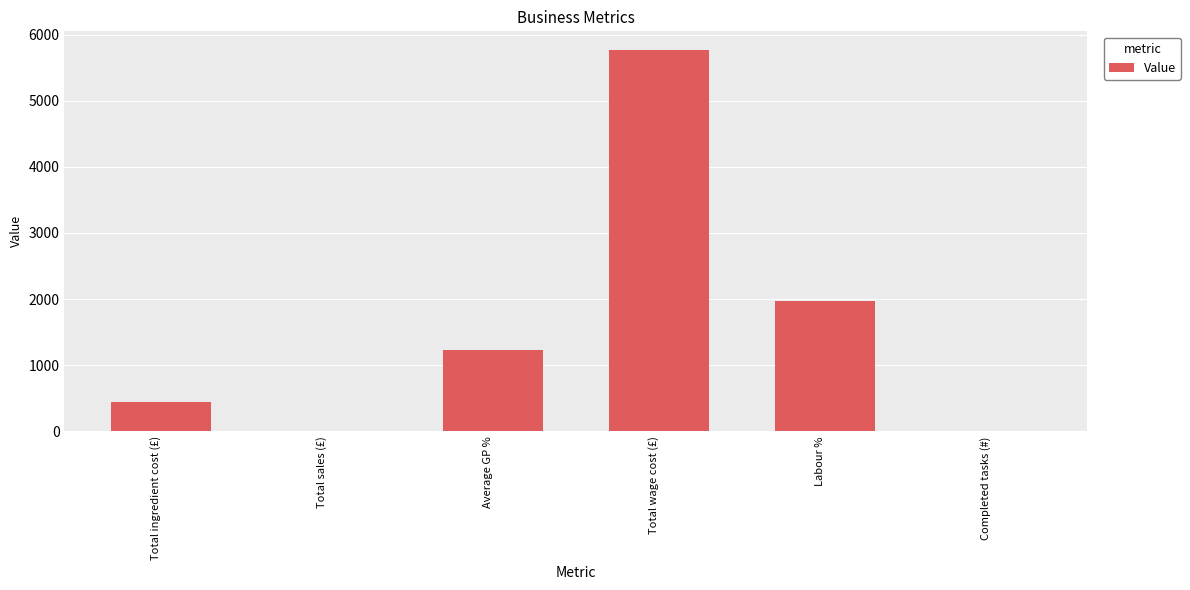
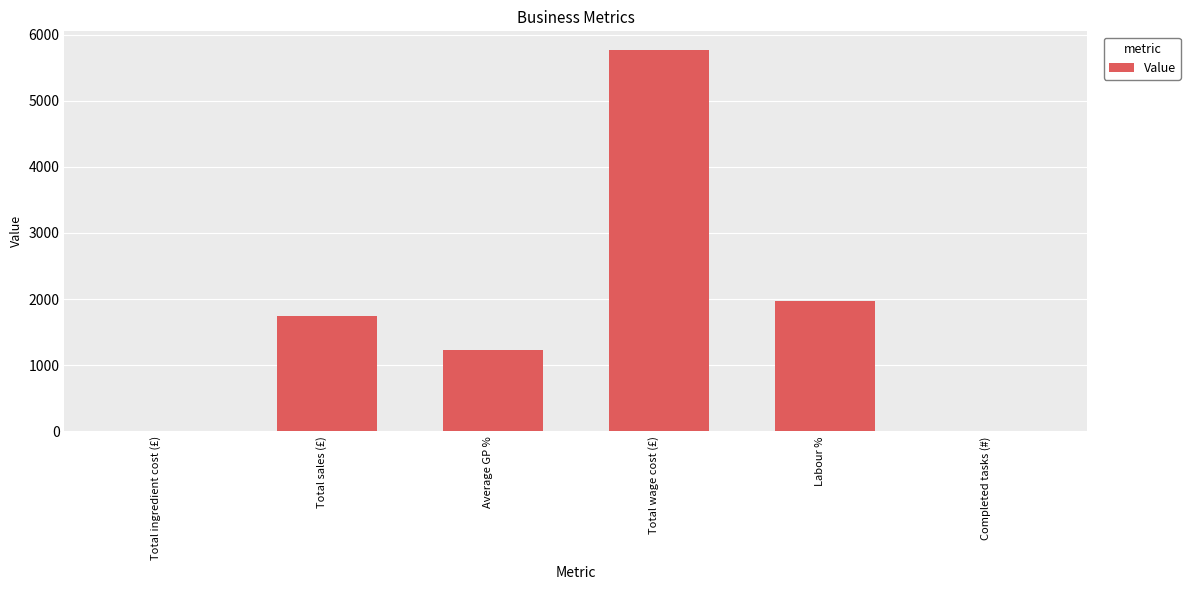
Total ingredient cost (£): 400 -> 0
Total sales (£): 0 -> 1700
